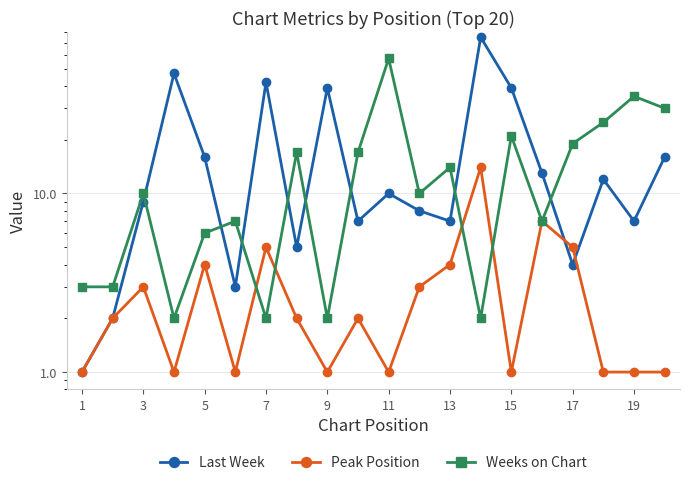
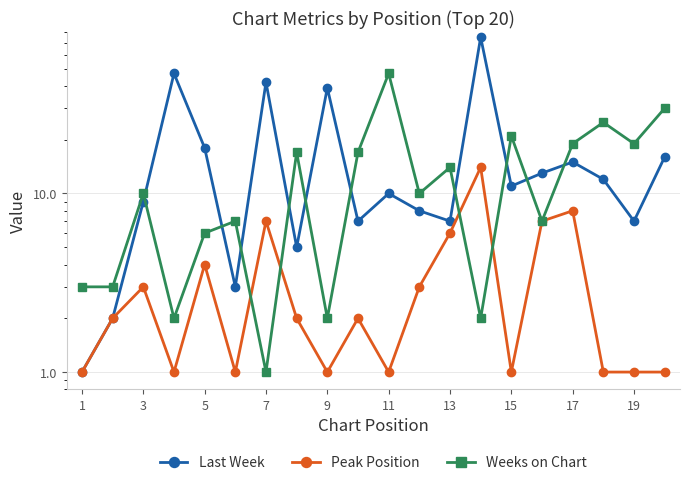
Last Week, 5: 16 -> 18
Peak Position, 7: 5 -> 7
Weeks on Chart, 7: 2 -> 1
Weeks on Chart, 11: 57 -> 47
Peak Position, 13: 4 -> 6
Last Week, 15: 39 -> 11
Last Week, 17: 4 -> 15
Peak Position, 17: 5 -> 8
Weeks on Chart, 19: 35 -> 19
